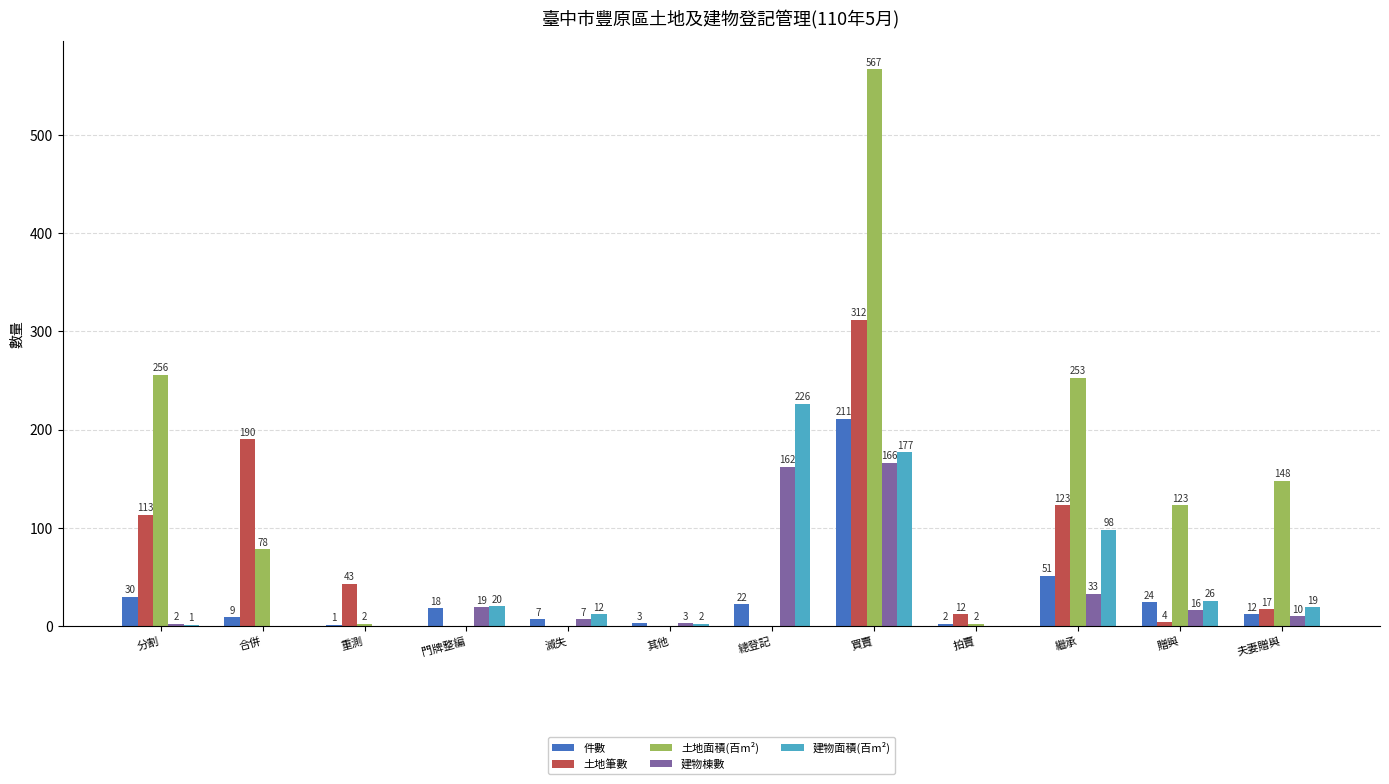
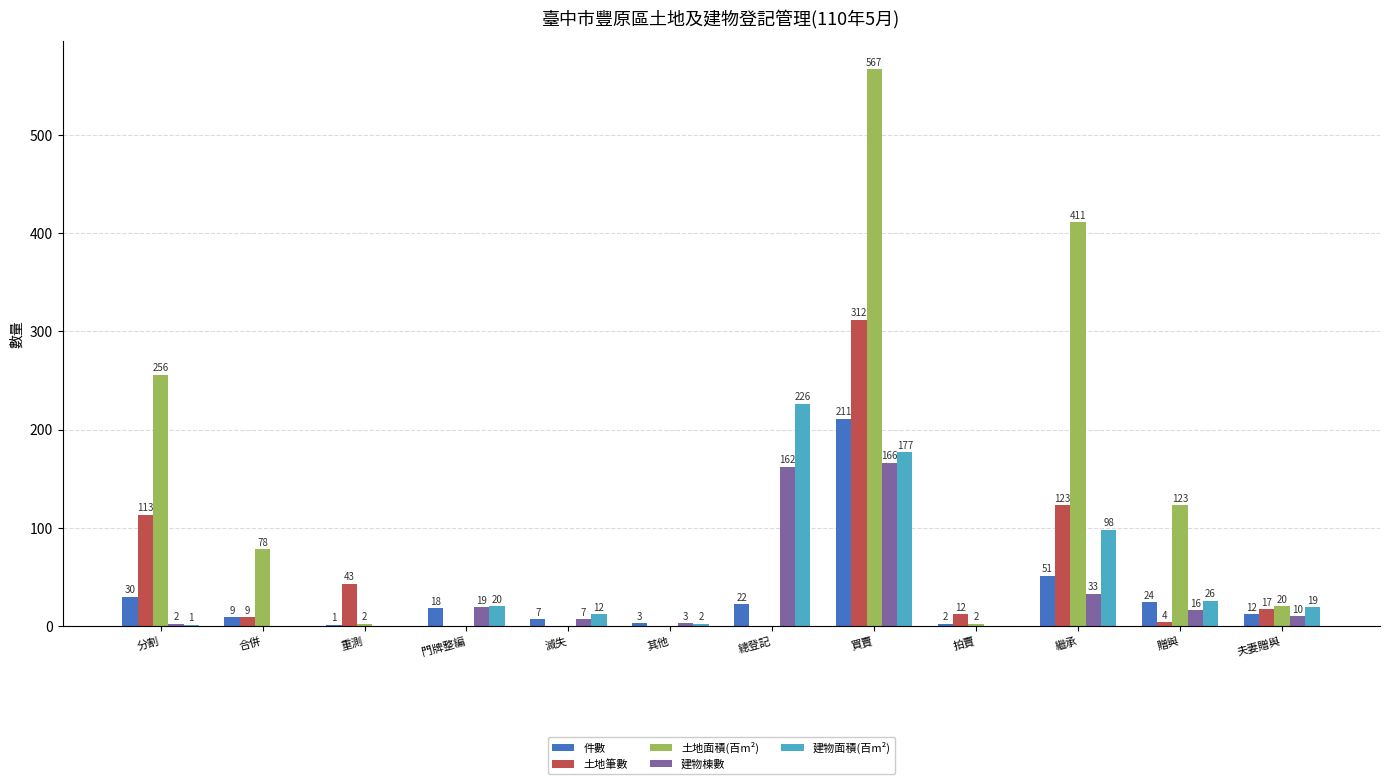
土地筆數, 合併: 190 -> 9
土地面積(百m²), 繼承: 253 -> 411
土地面積(百m²), 夫妻贈與: 148 -> 20
